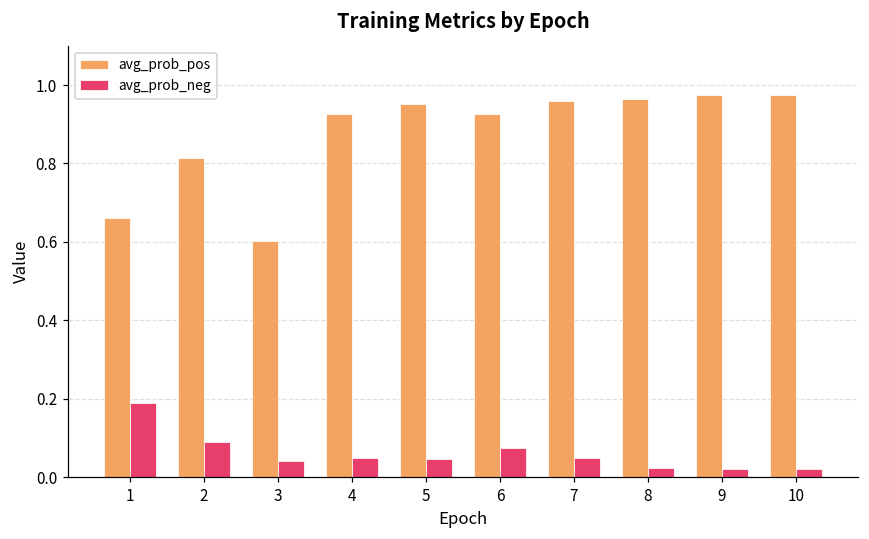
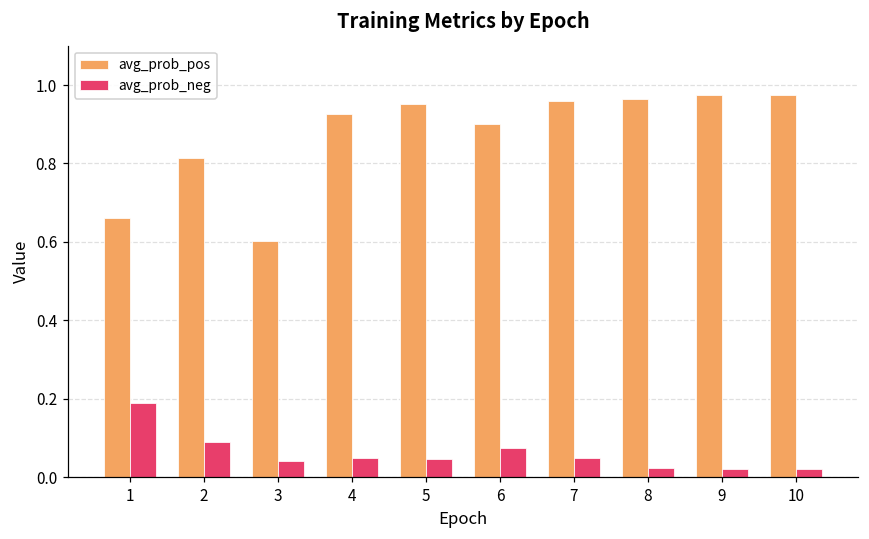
avg_prob_pos, 6: 0.93 -> 0.90
